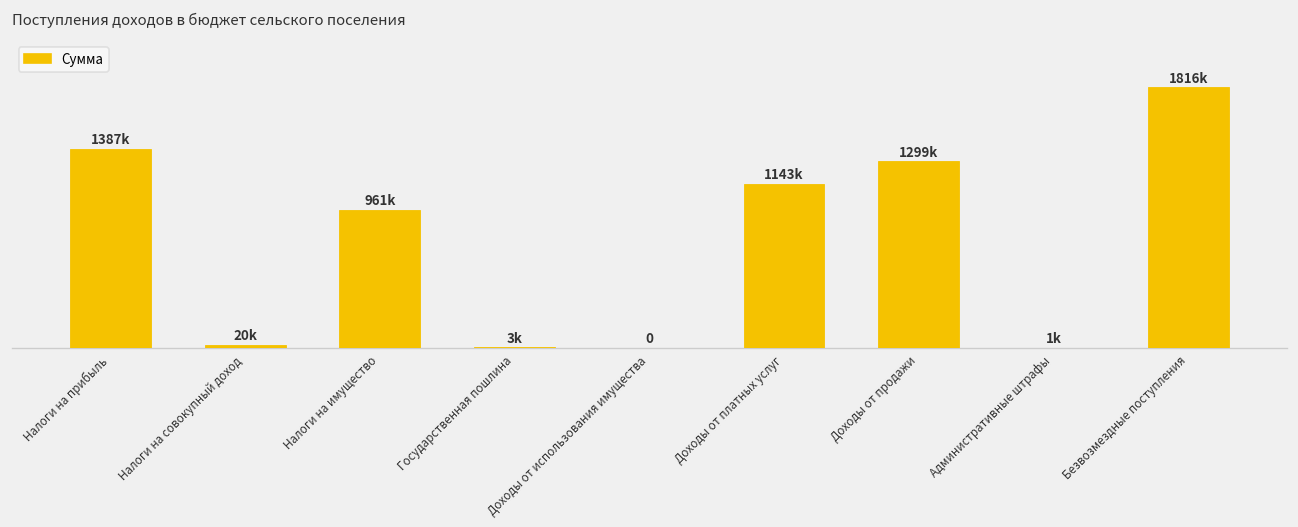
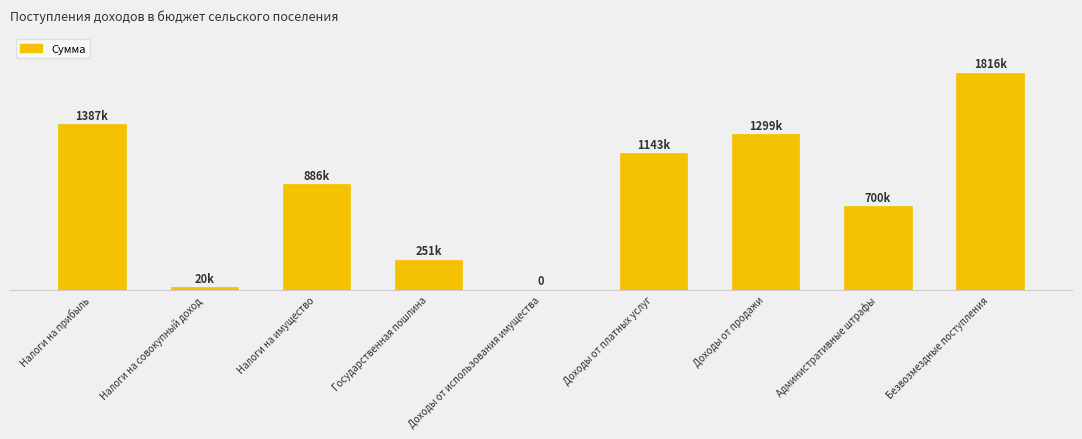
Налоги на имущество: 961k -> 886k
Государственная пошлина: 3k -> 251k
Административные штрафы: 1k -> 700k
